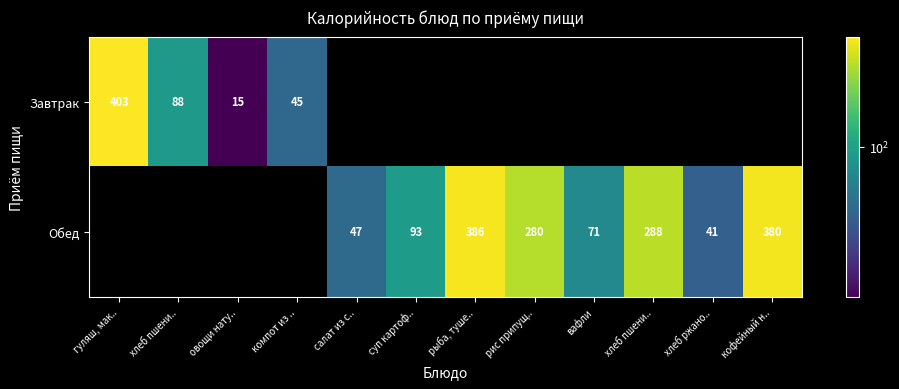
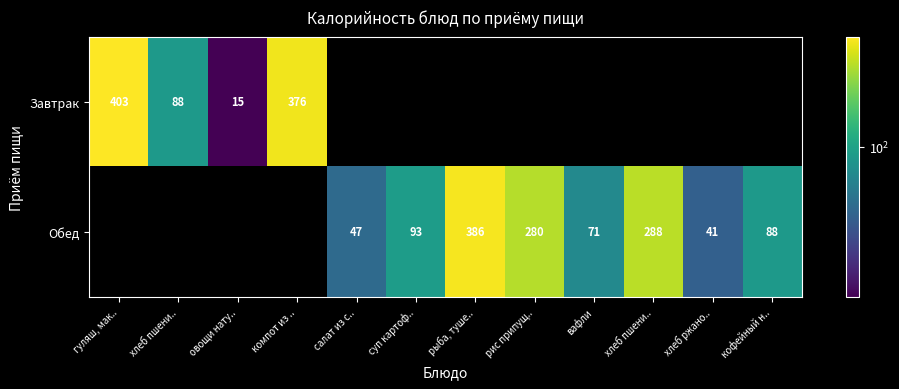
Завтрак, компот из ..: 45 -> 376
Обед, кофейный н..: 380 -> 88
